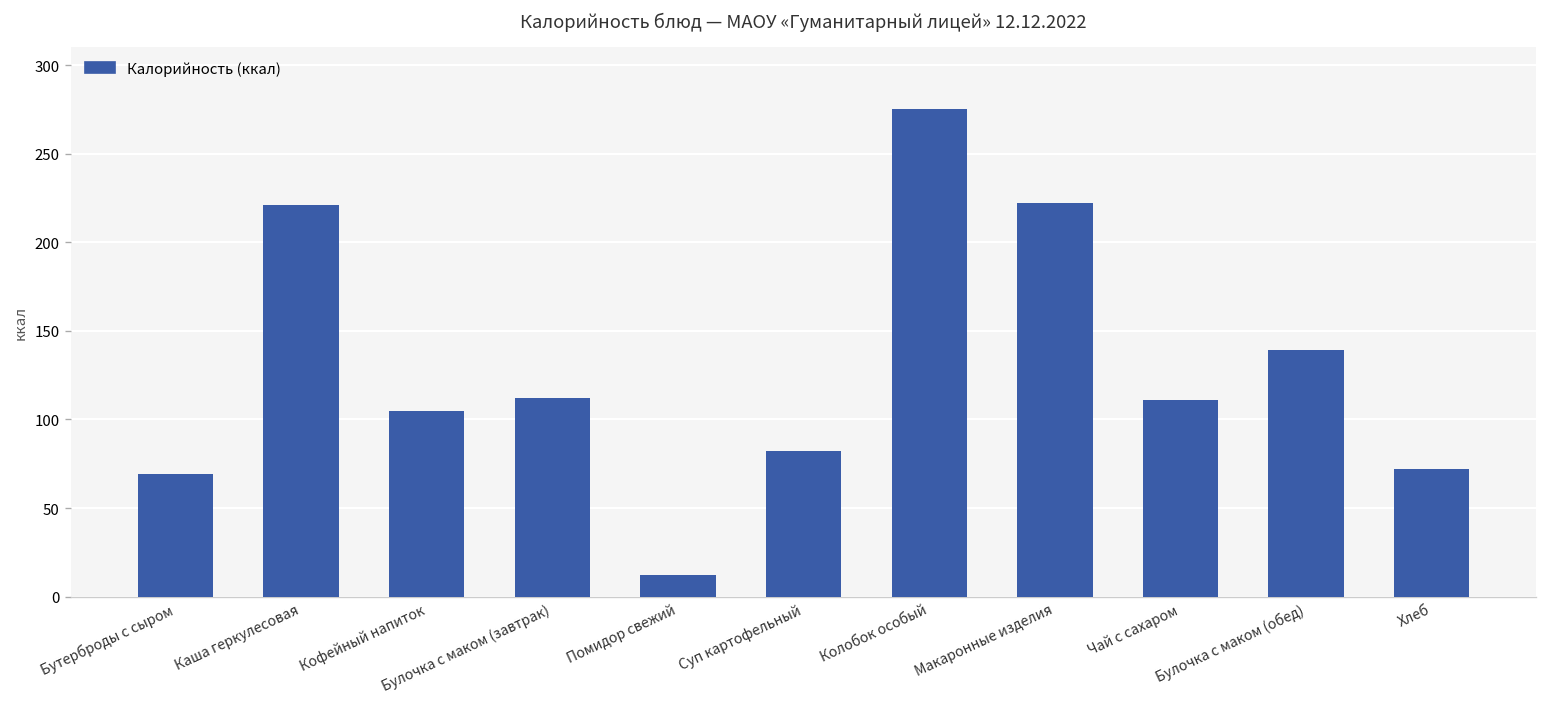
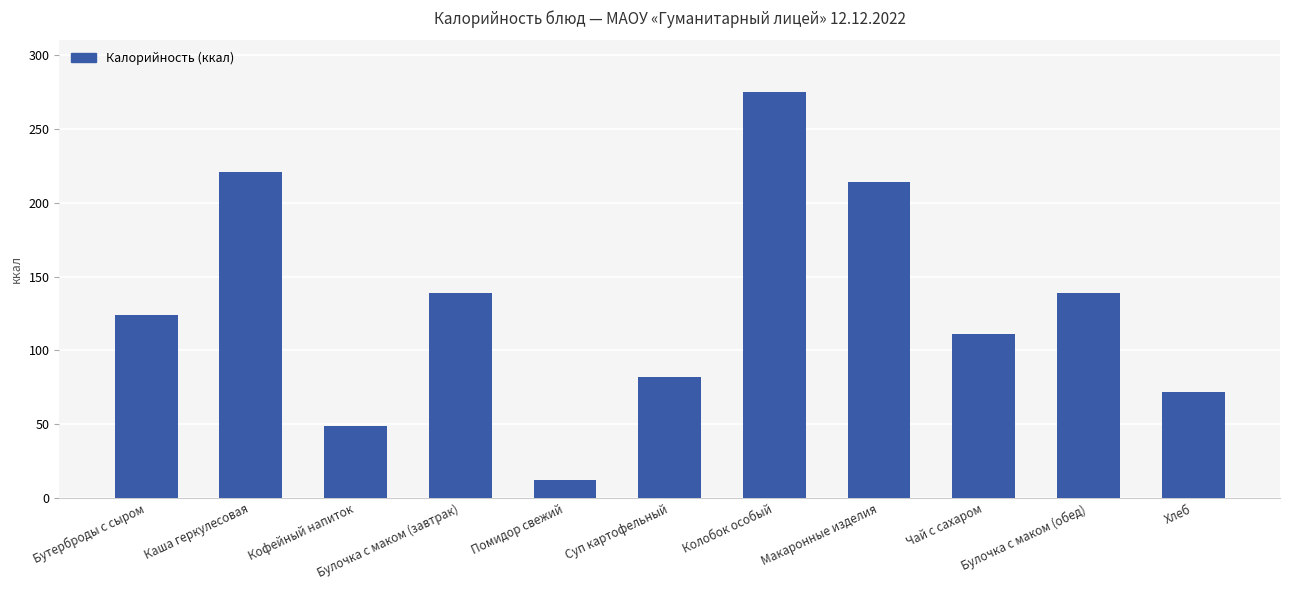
Бутерброды с сыром: 69 -> 124
Кофейный напиток: 105 -> 49
Булочка с маком (завтрак): 112 -> 139
Макаронные изделия: 222 -> 214
